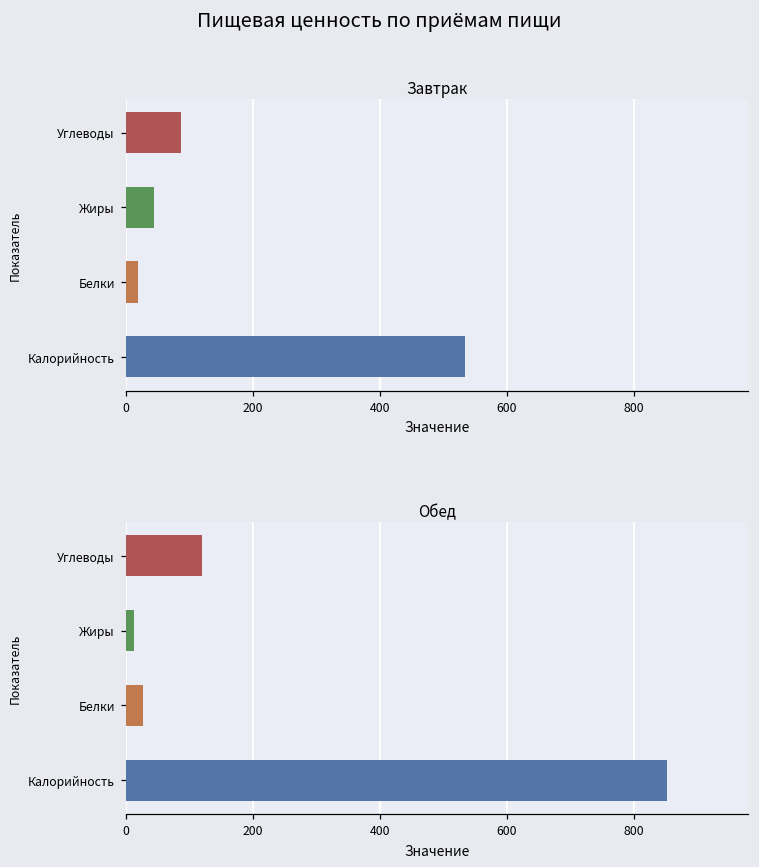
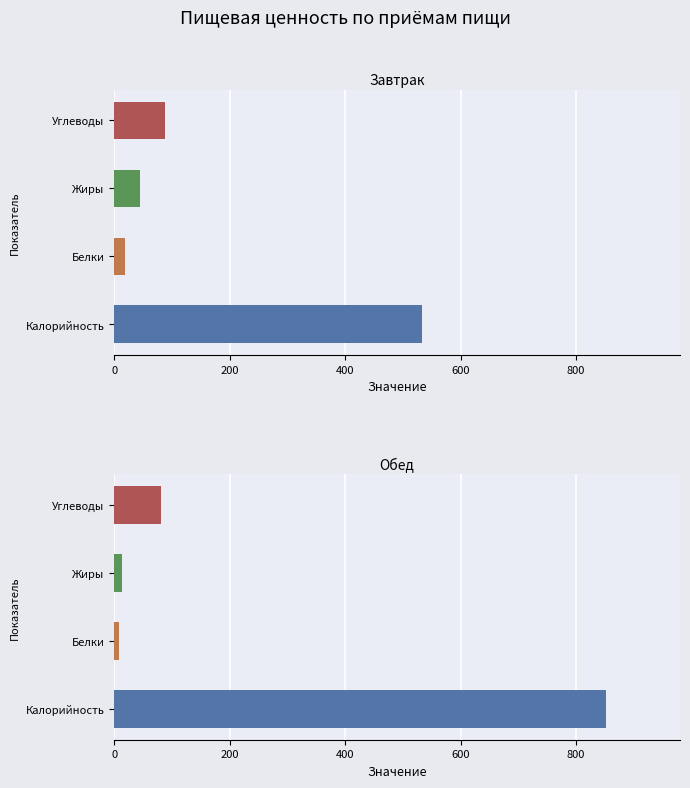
Обед, Углеводы: 120 -> 80
Обед, Белки: 30 -> 10
